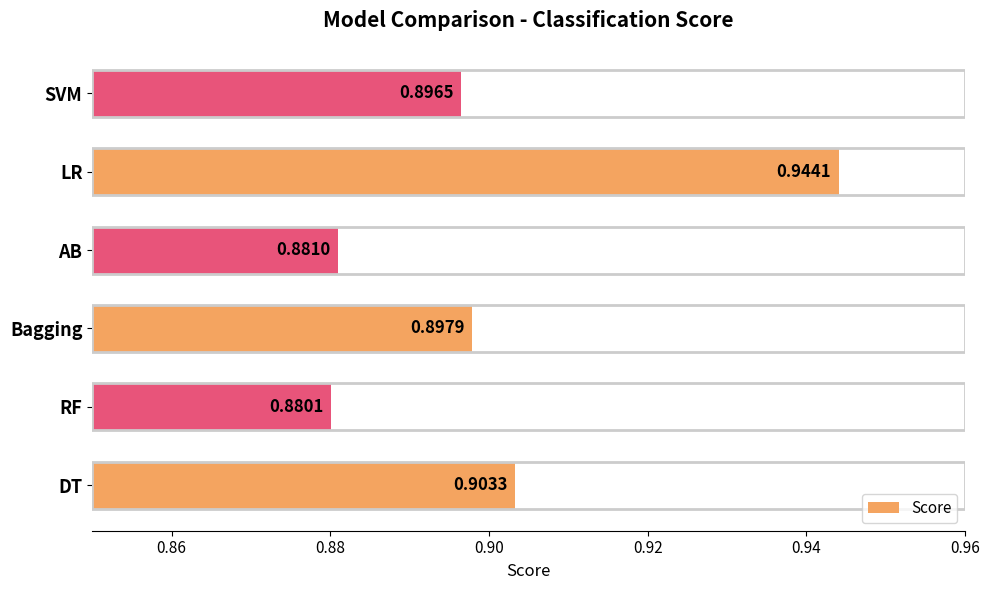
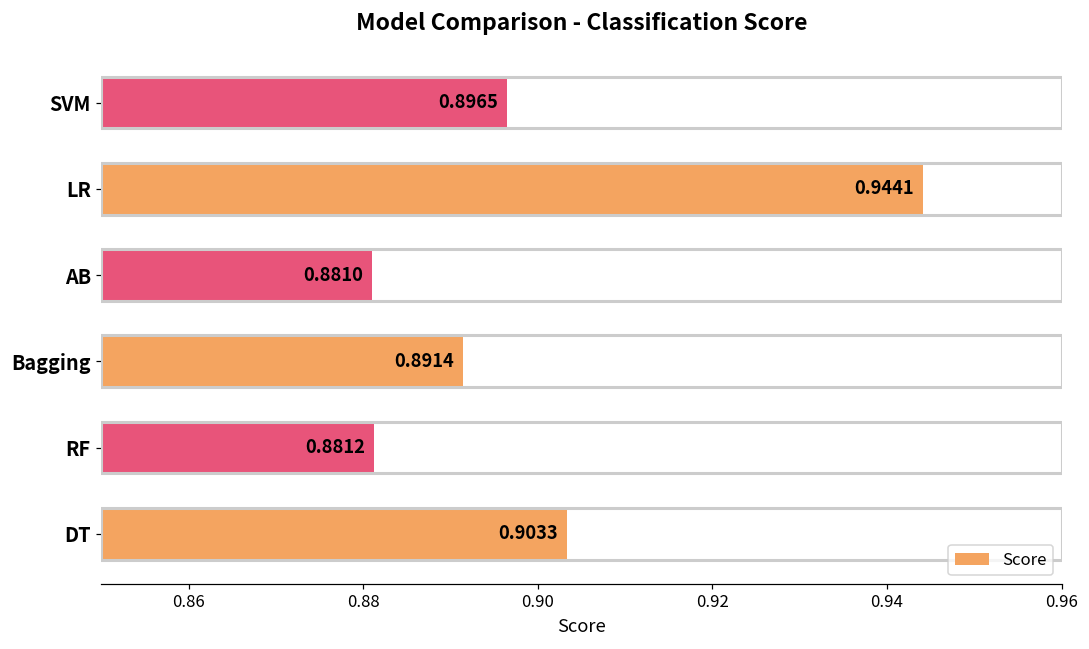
Bagging: 0.8979 -> 0.8914
RF: 0.8801 -> 0.8812
